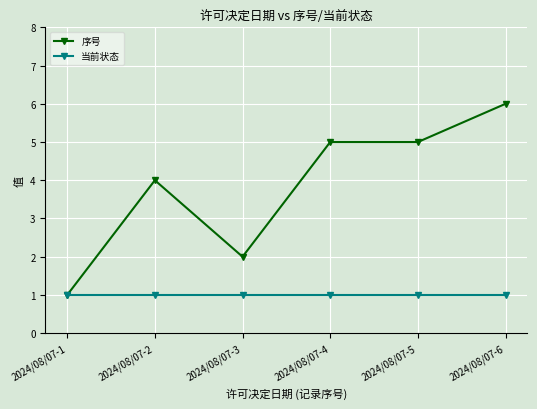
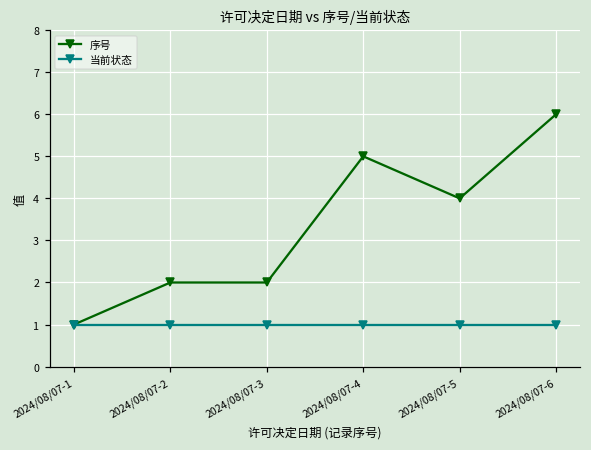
序号, 2024/08/07-2: 4 -> 2
序号, 2024/08/07-5: 5 -> 4
